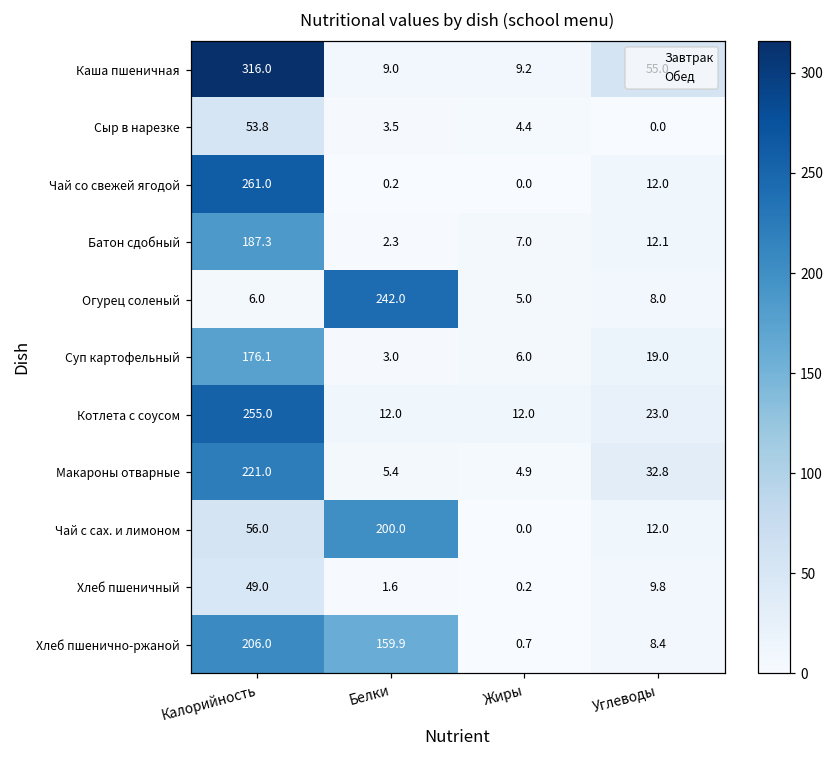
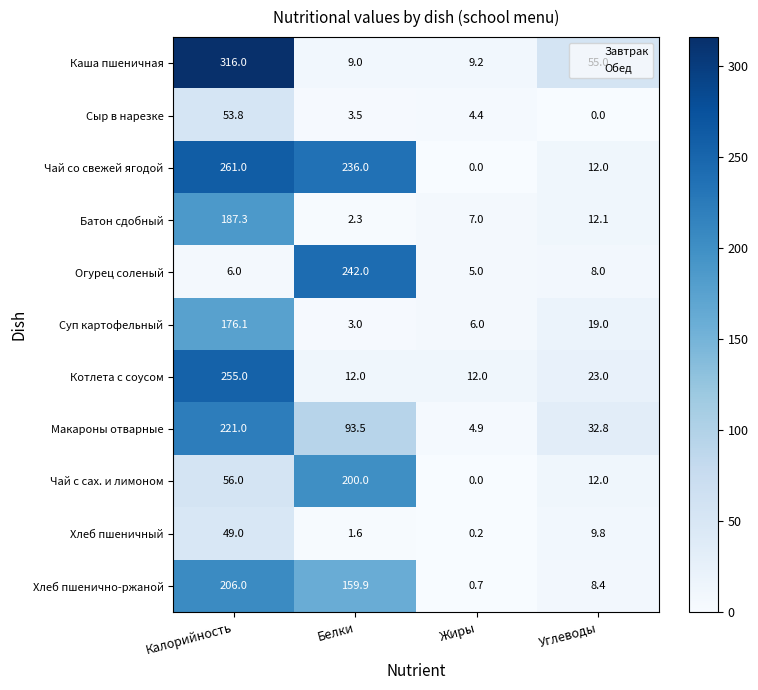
Чай со свежей ягодой, Белки: 0.2 -> 236.0
Макароны отварные, Белки: 5.4 -> 93.5
